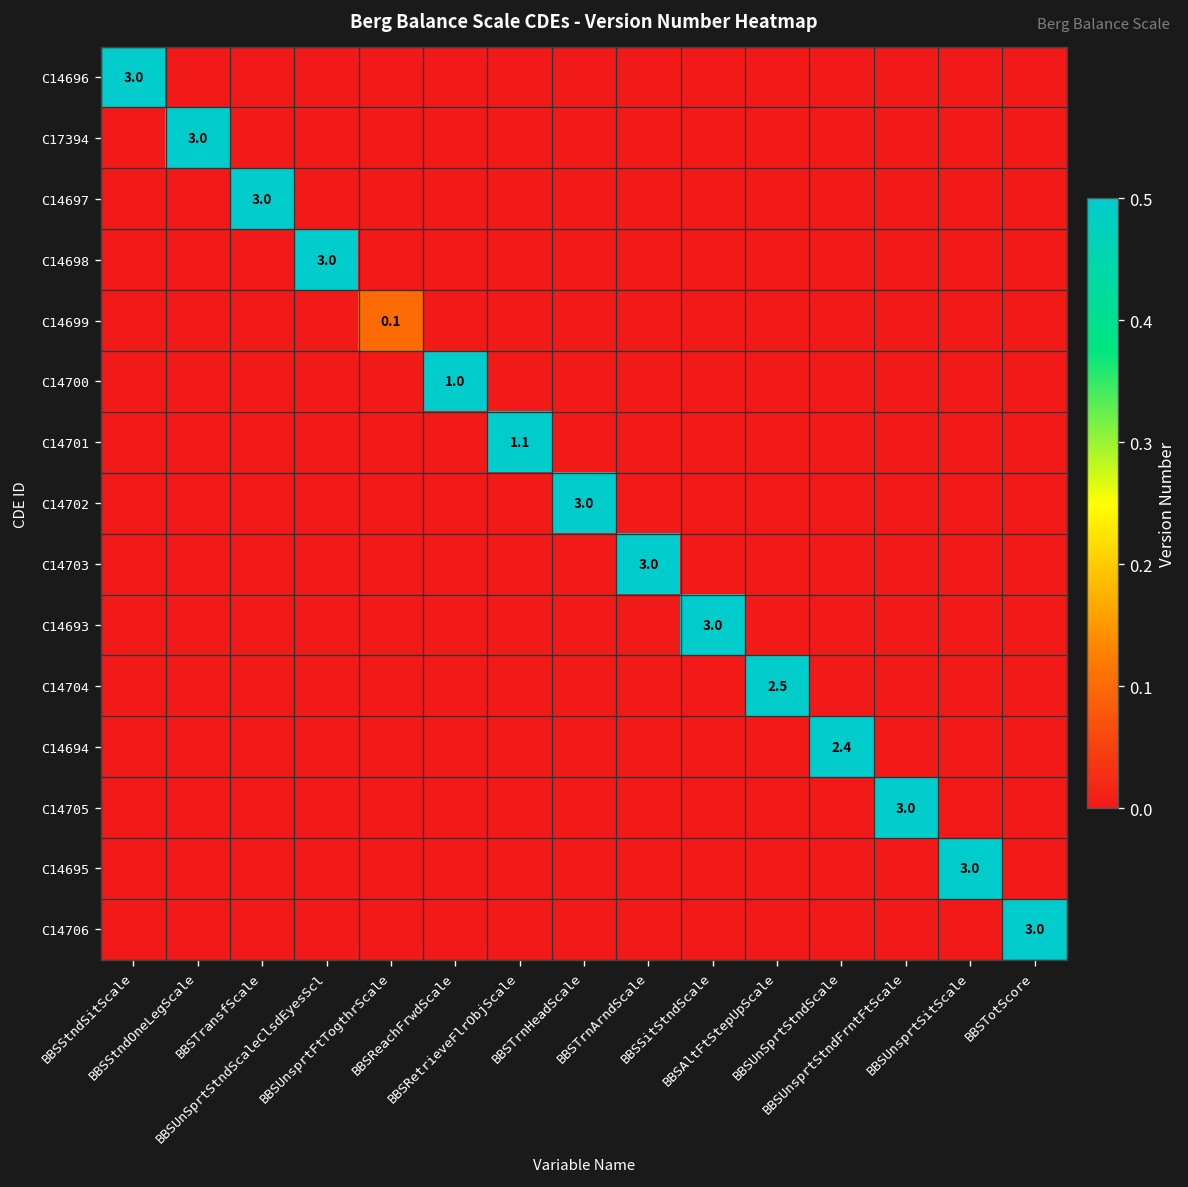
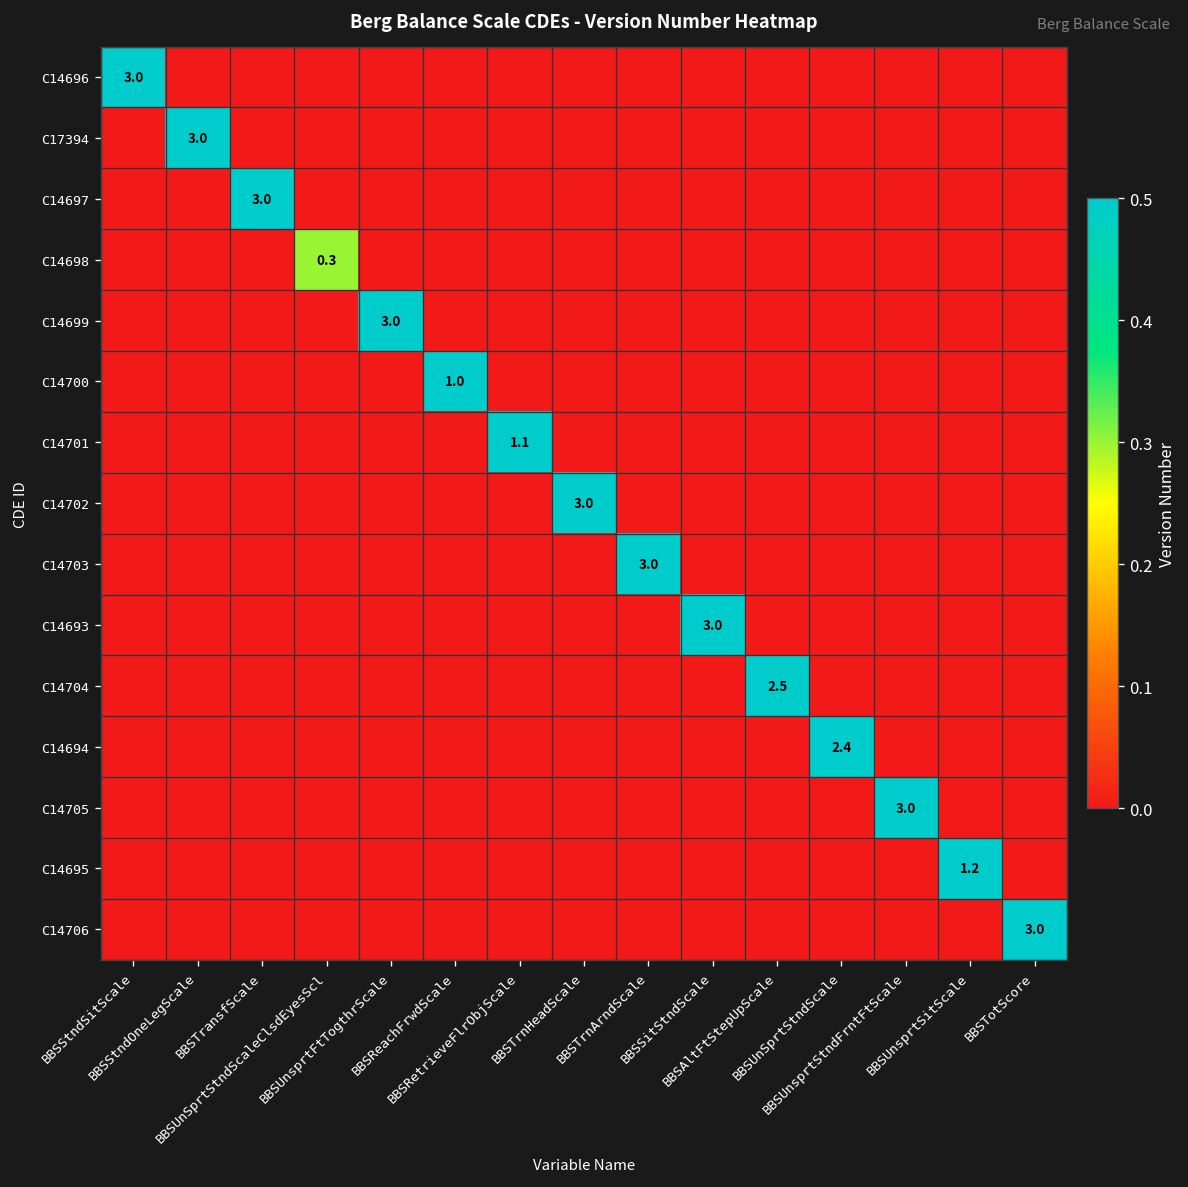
C14698, BBSUnSprtStndScaleClsdEyesScl: 3.0 -> 0.3
C14699, BBSUnsprtFtTogthrScale: 0.1 -> 3.0
C14695, BBSUnsprtSitScale: 3.0 -> 1.2
